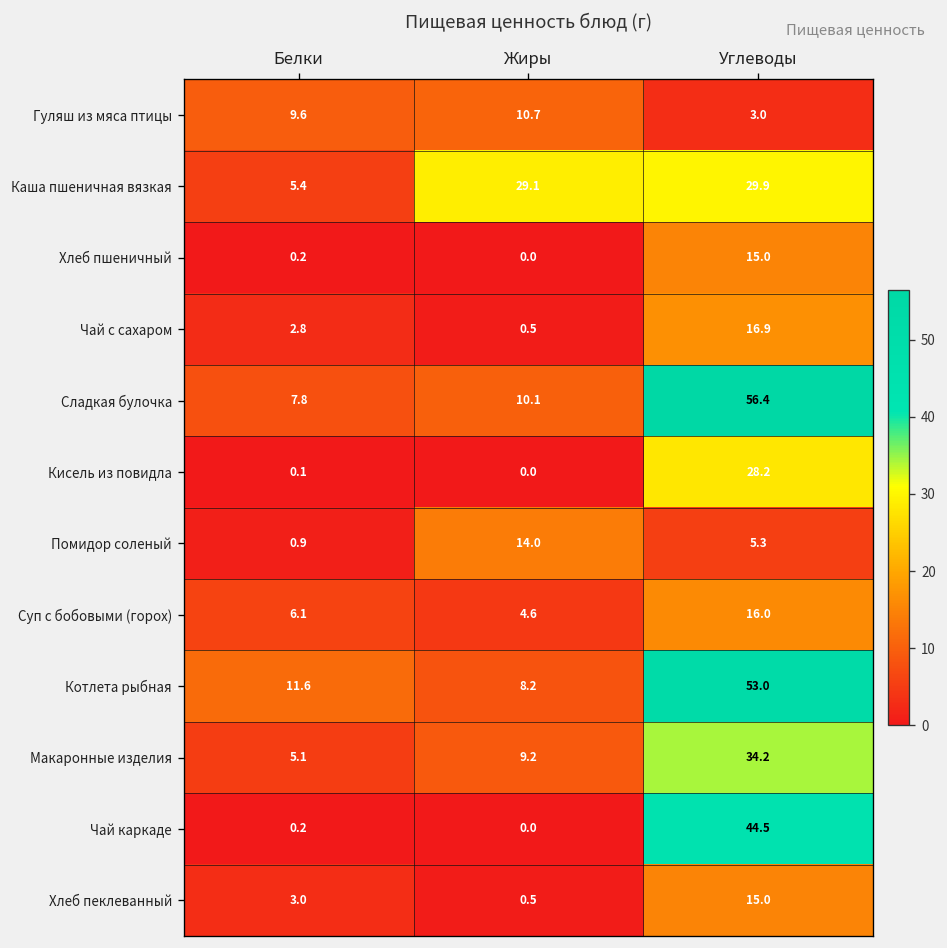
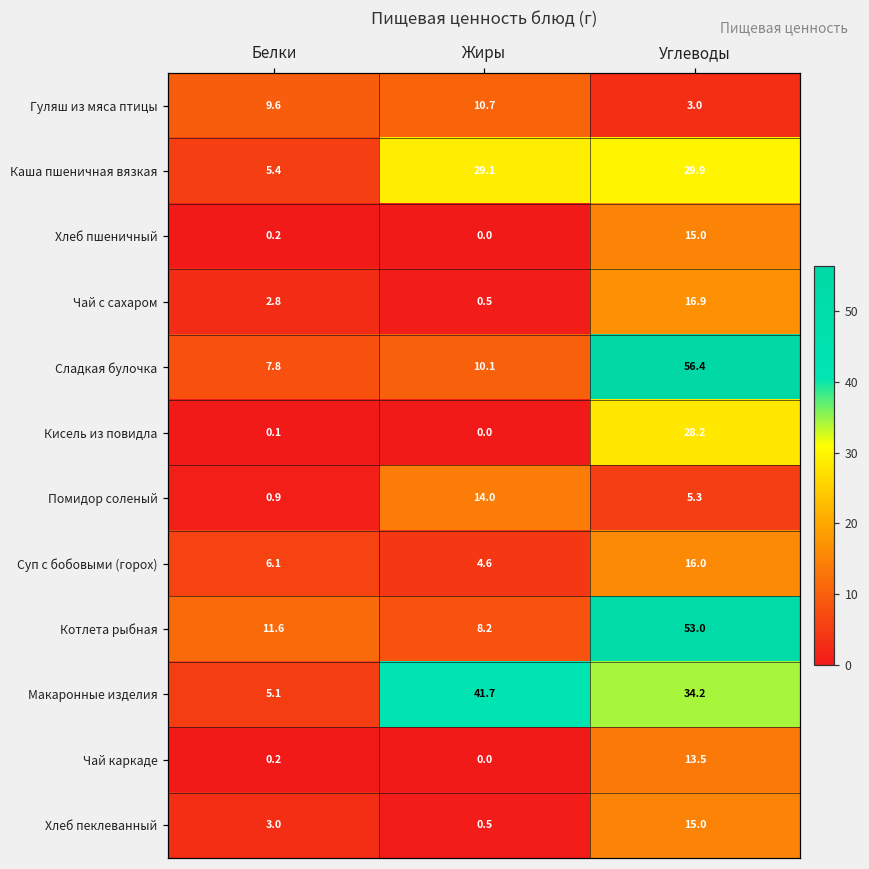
Макаронные изделия, Жиры: 9.2 -> 41.7
Чай каркаде, Углеводы: 44.5 -> 13.5
